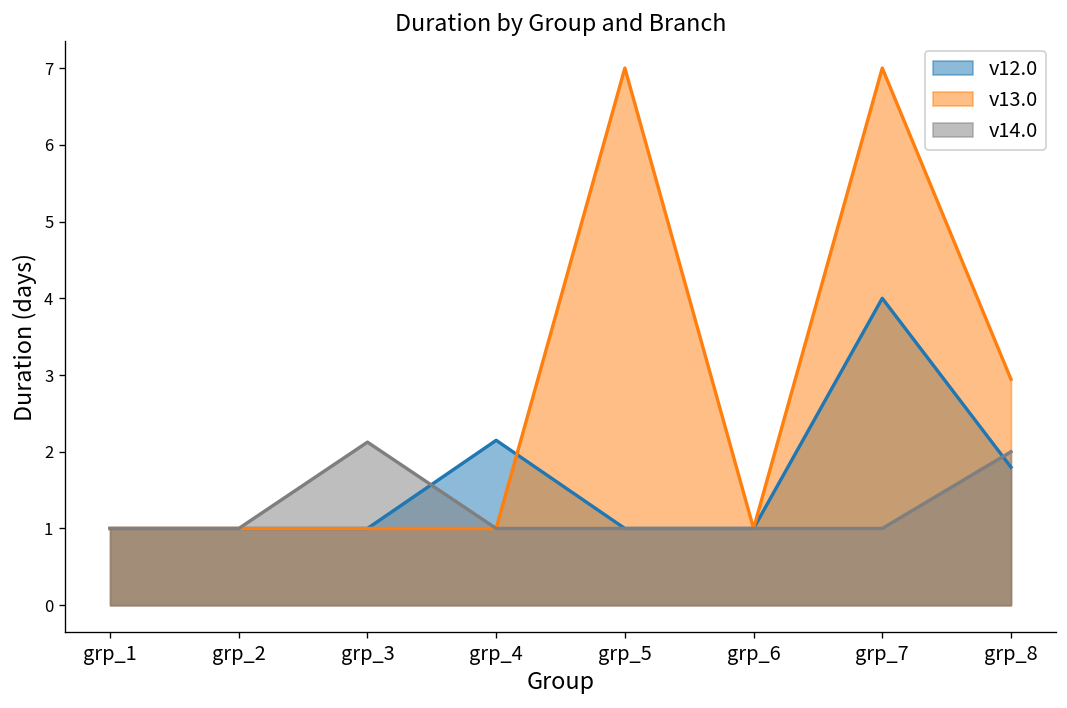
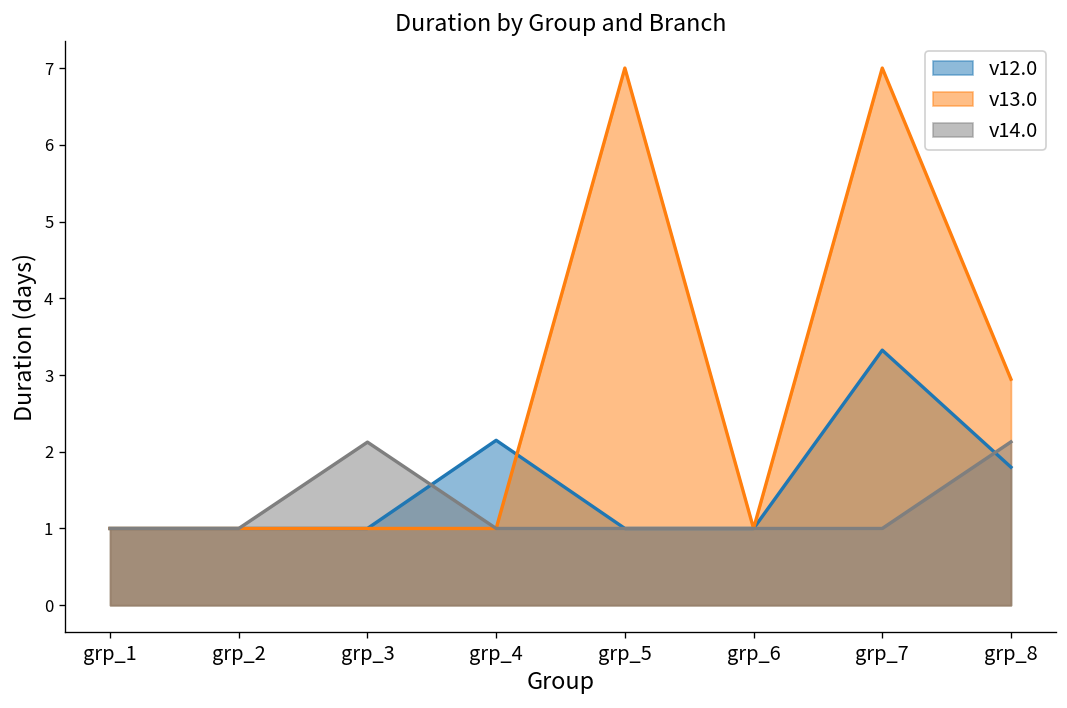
v12.0, grp_7: 4.0 -> 3.3
v14.0, grp_8: 2.0 -> 2.1
